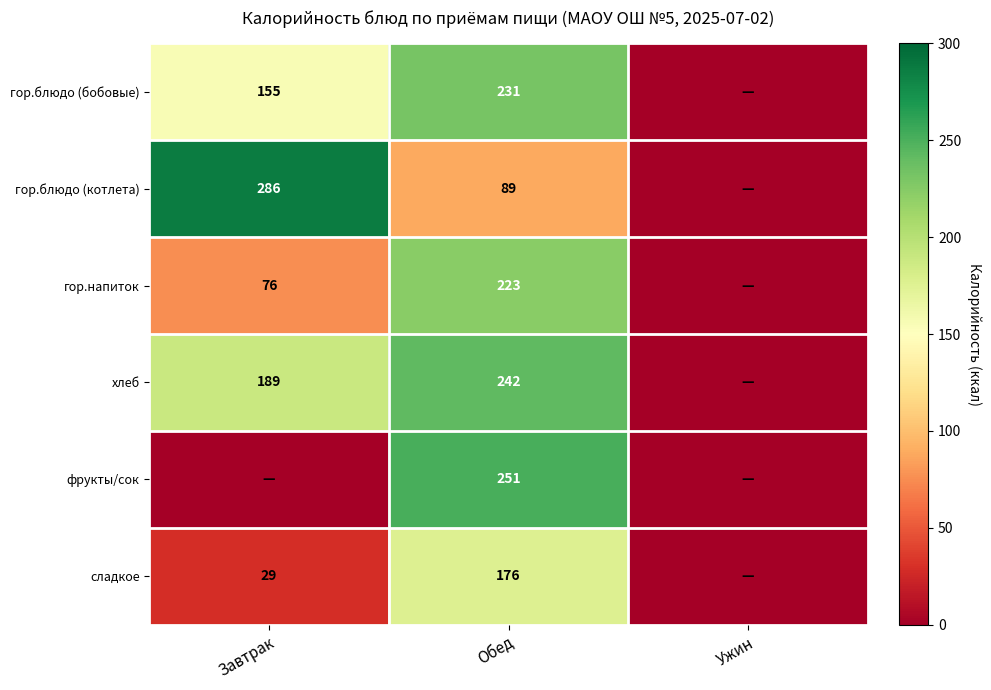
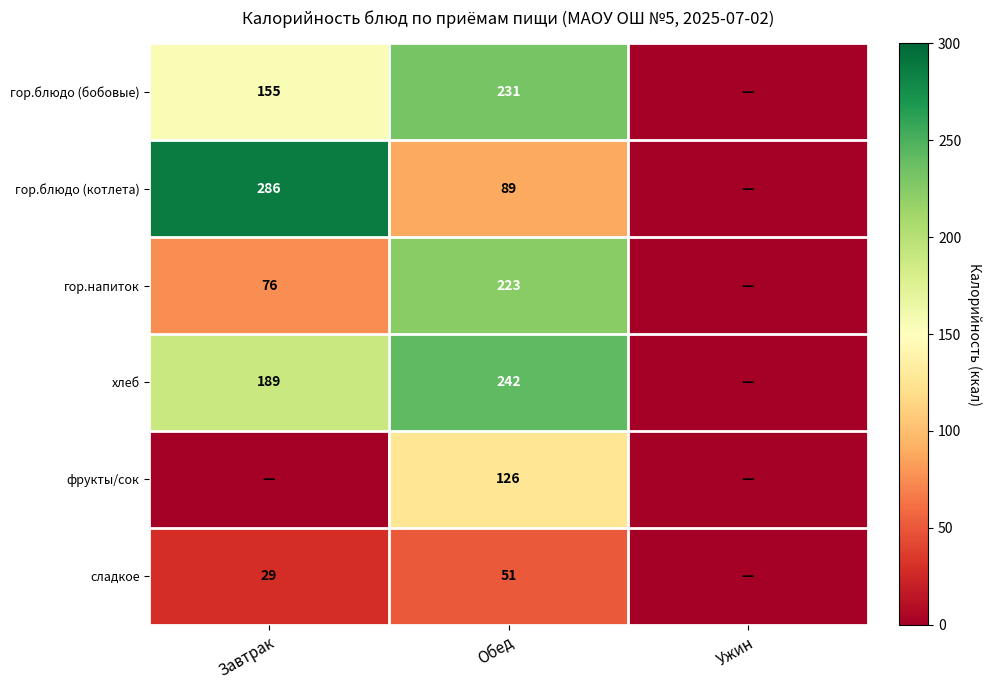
фрукты/сок, Обед: 251 -> 126
сладкое, Обед: 176 -> 51
